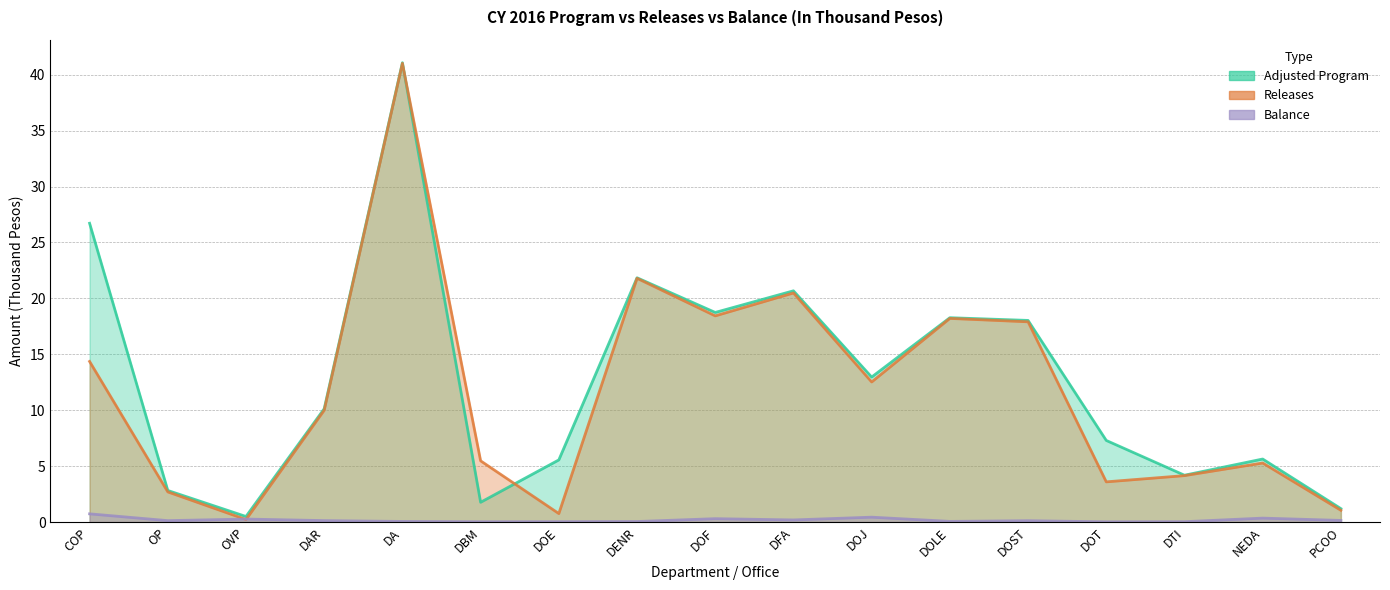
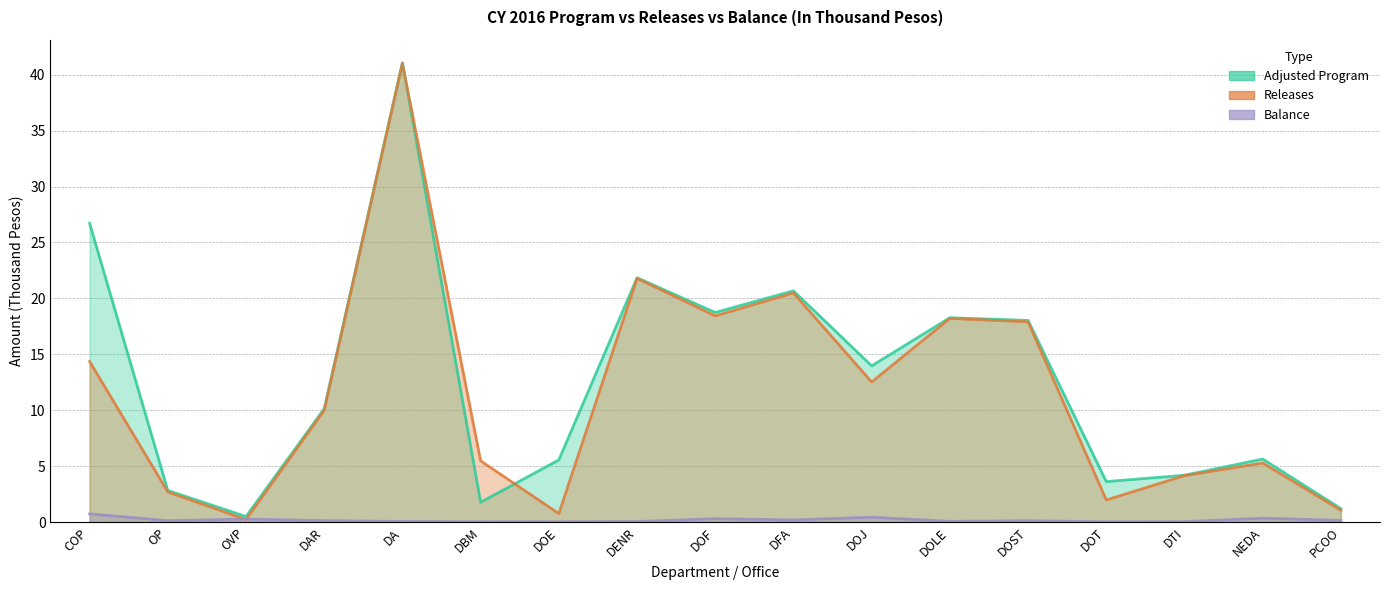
Adjusted Program, DOJ: 13.0 -> 14.0
Adjusted Program, DOT: 7.3 -> 3.6
Releases, DOT: 3.6 -> 2.0
